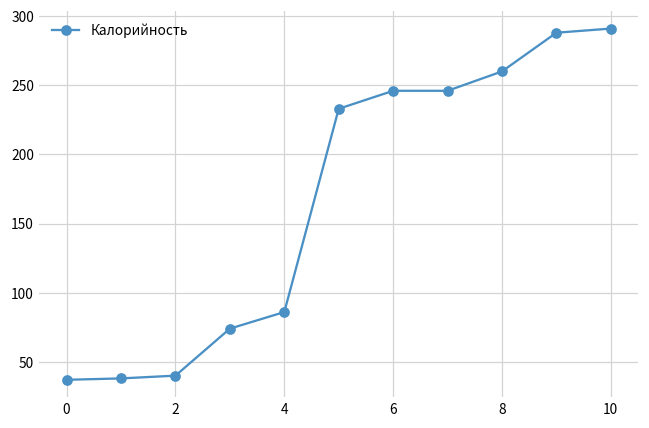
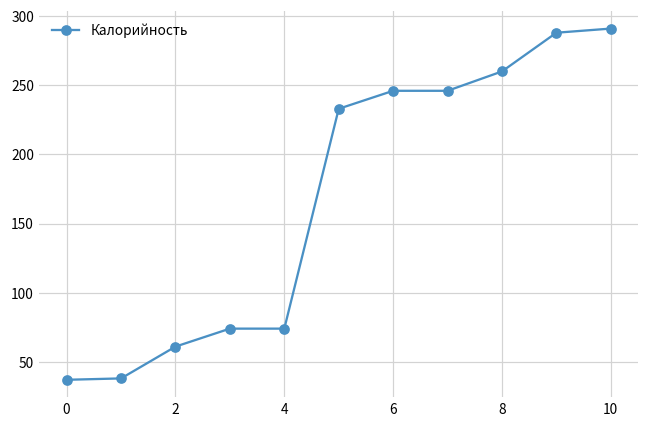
2: 40 -> 61
4: 86 -> 74
